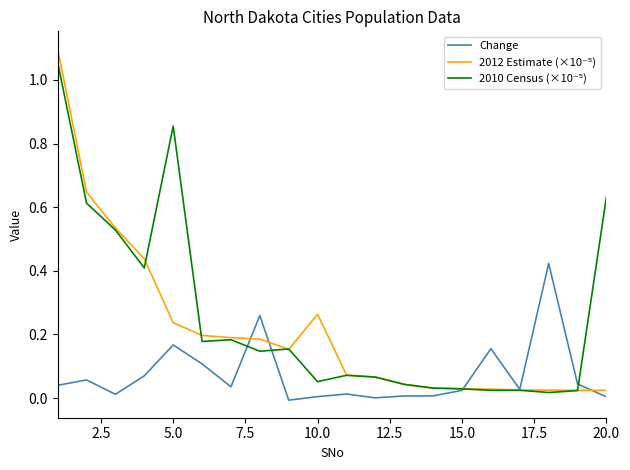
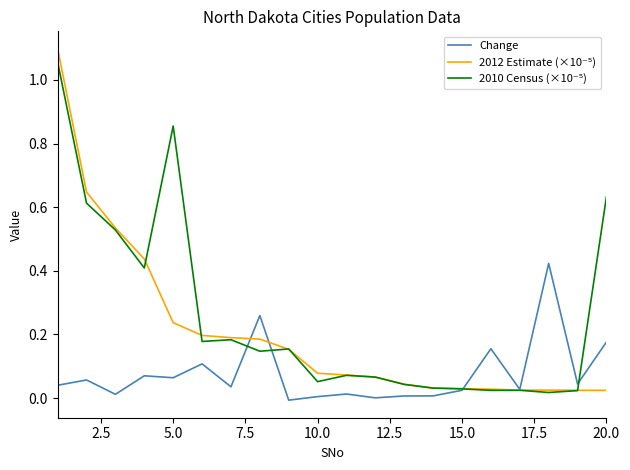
Change, 5.0: 0.17 -> 0.06
2012 Estimate (×10⁻⁵), 10.0: 0.26 -> 0.08
Change, 20.0: 0.00 -> 0.18
